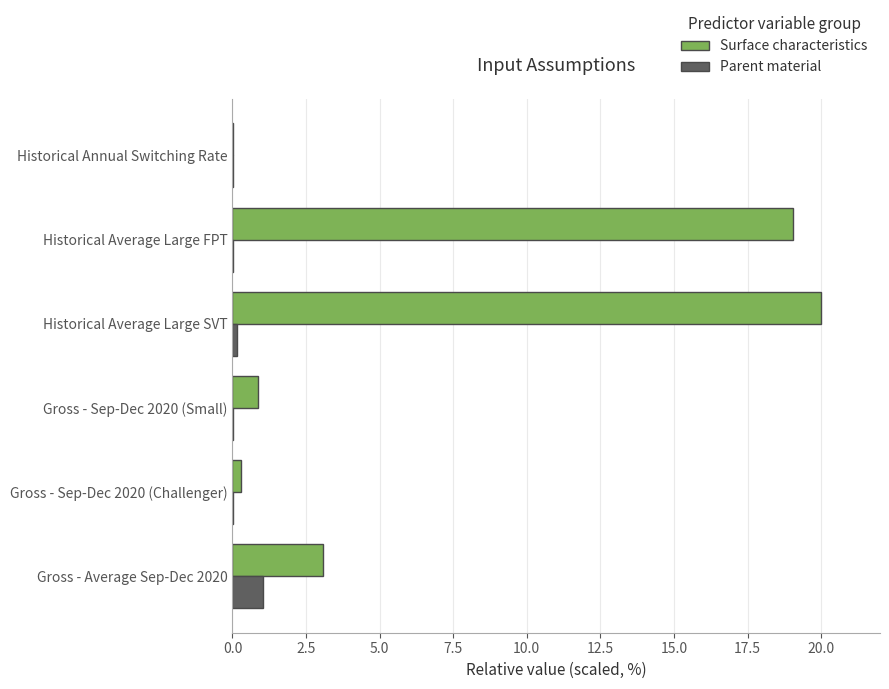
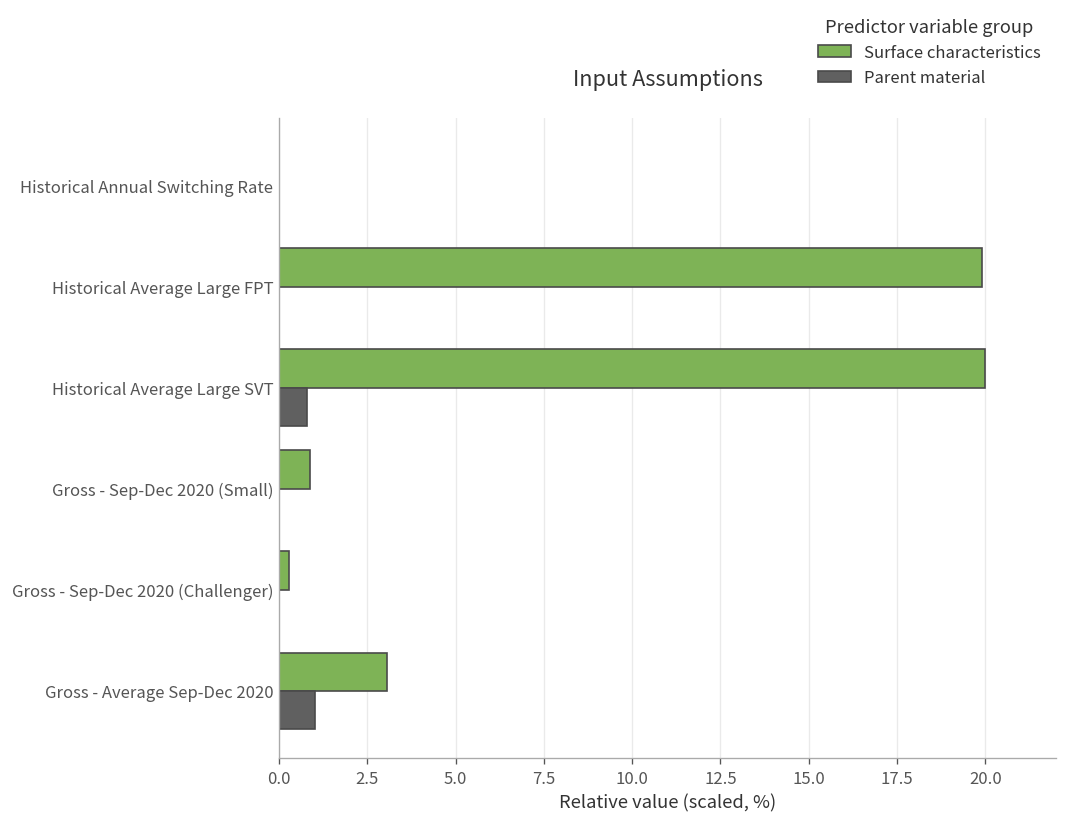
Surface characteristics, Historical Average Large FPT: 19.0 -> 19.9
Parent material, Historical Average Large SVT: 0.1 -> 0.8
